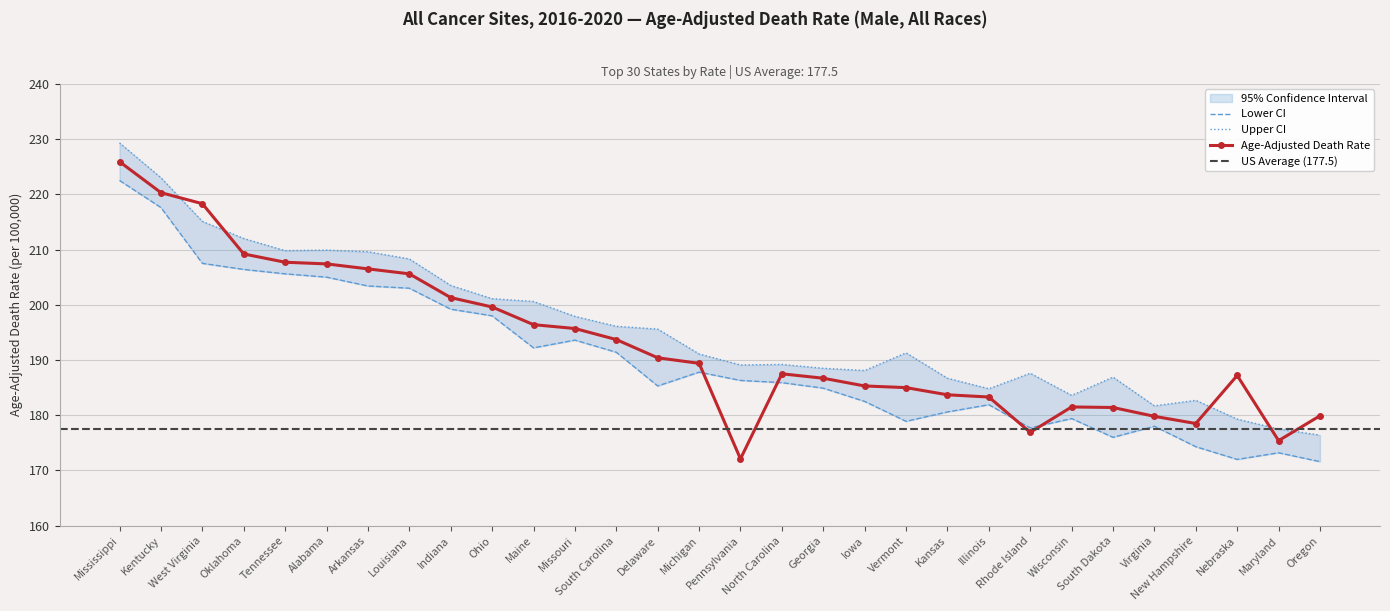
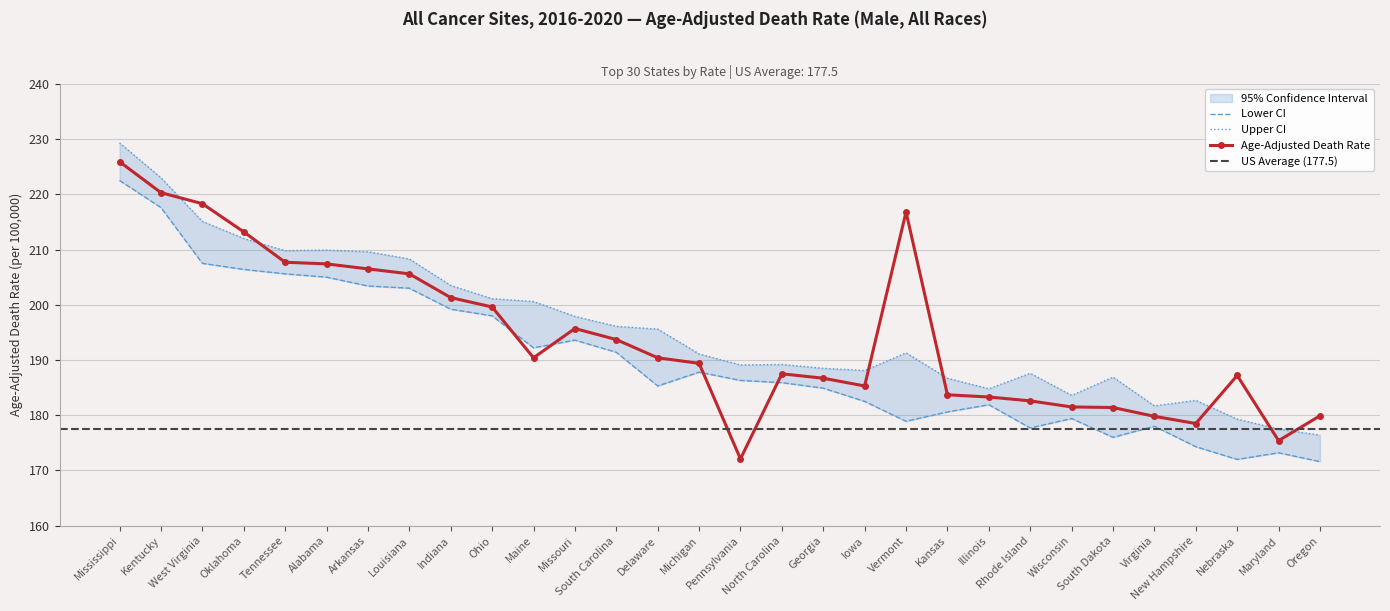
Age-Adjusted Death Rate, Oklahoma: 209 -> 213
Age-Adjusted Death Rate, Maine: 196 -> 190
Age-Adjusted Death Rate, Vermont: 185 -> 217
Age-Adjusted Death Rate, Rhode Island: 177 -> 183
